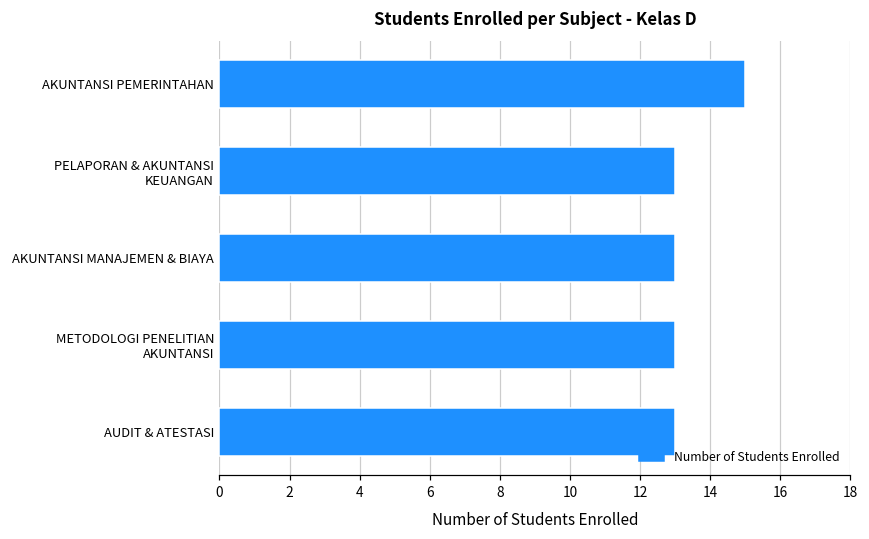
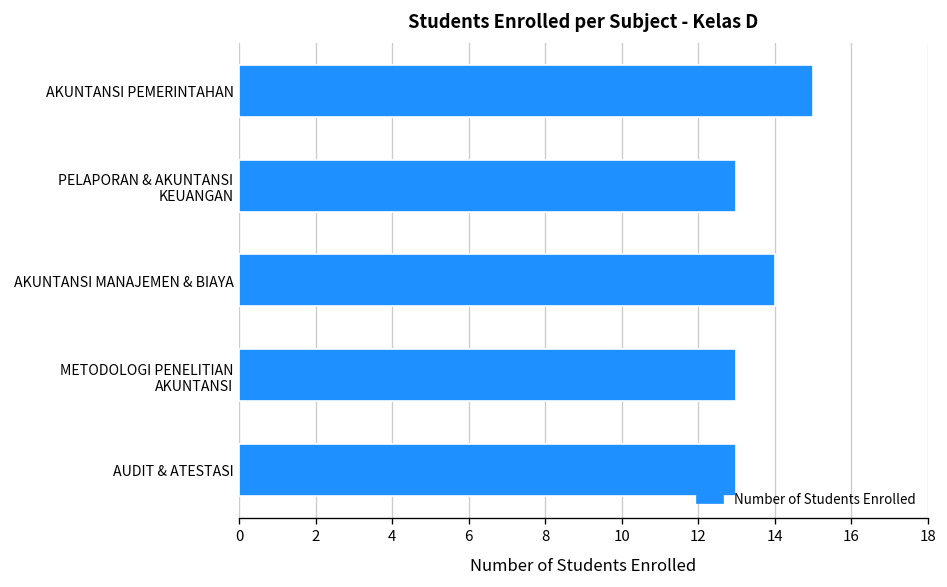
AKUNTANSI MANAJEMEN & BIAYA: 13 -> 14
